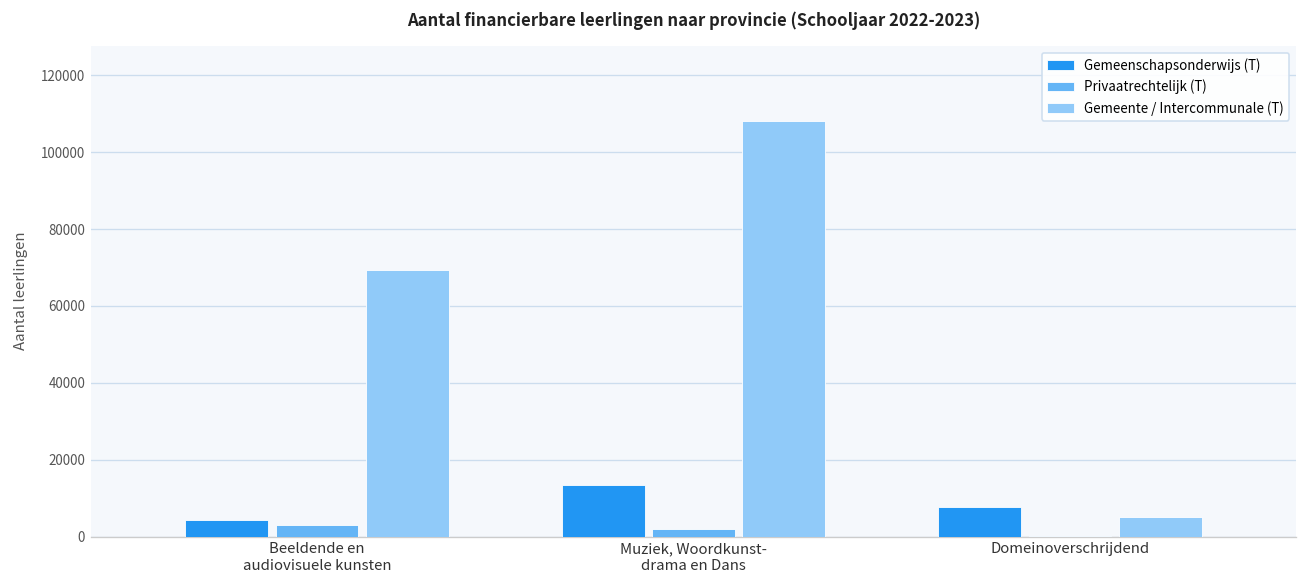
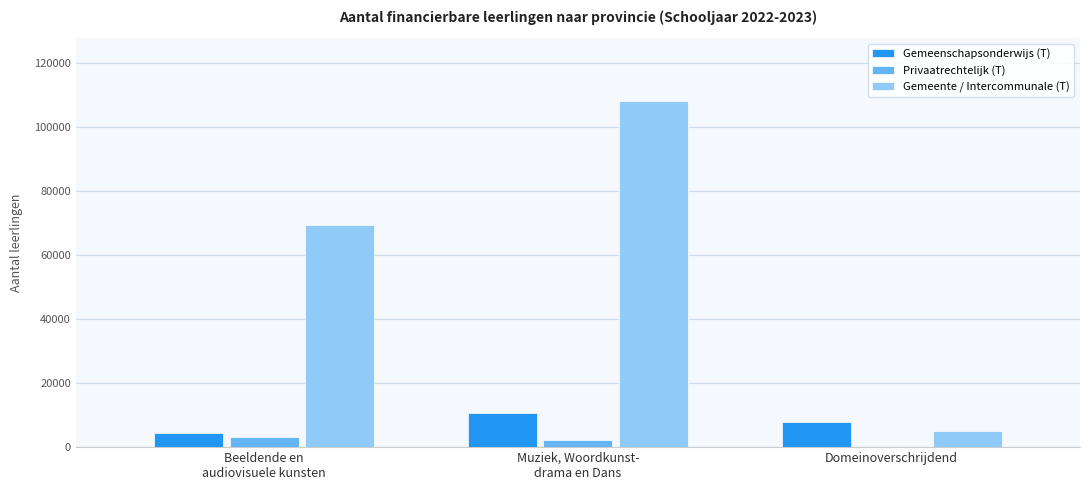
Gemeenschapsonderwijs (T), Muziek, Woordkunst- drama en Dans: 13000 -> 11000
